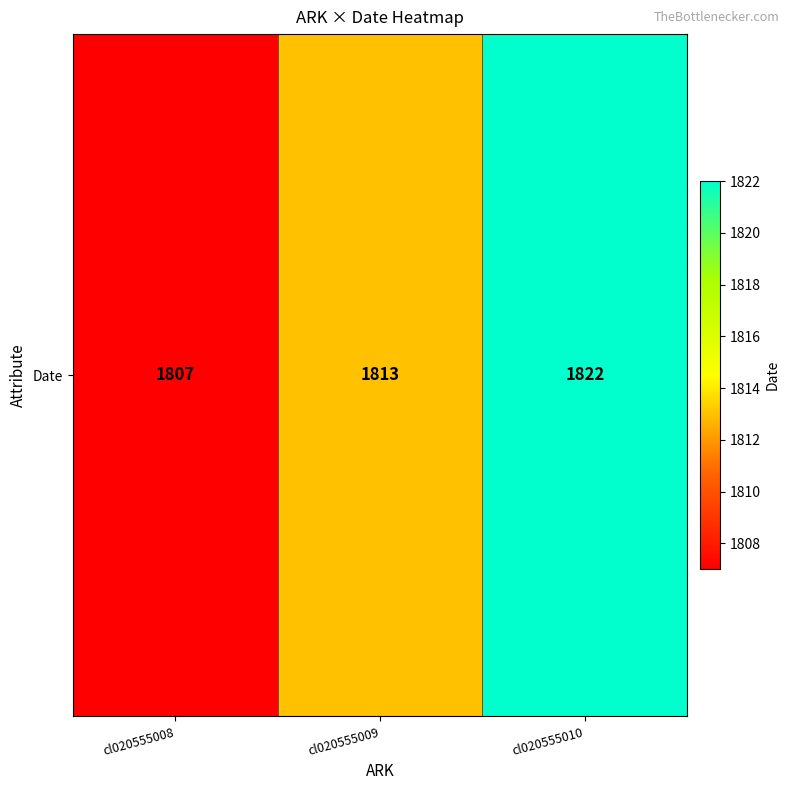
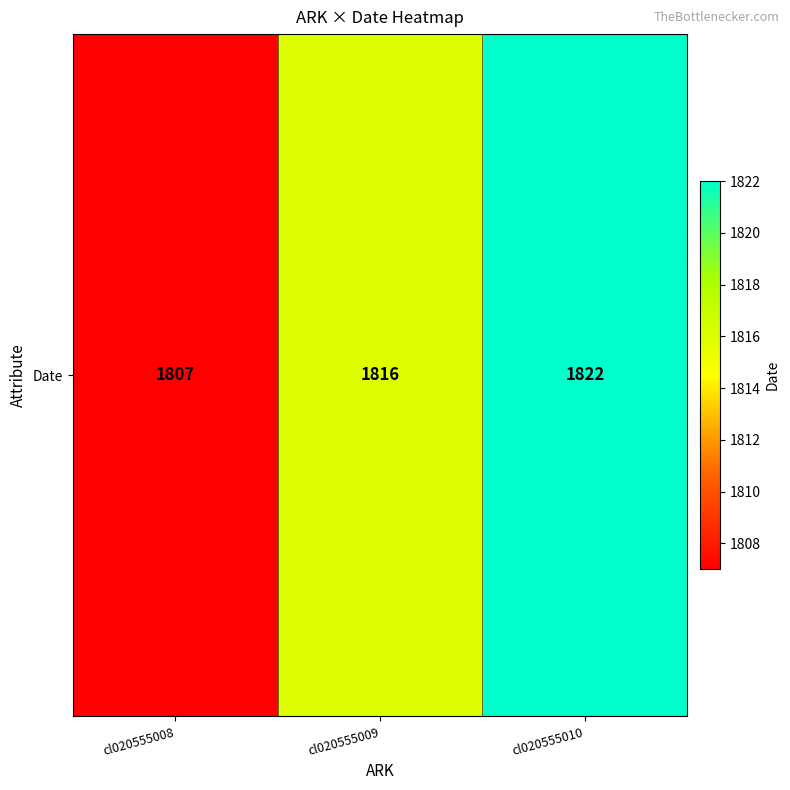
Date, cl020555009: 1813 -> 1816
